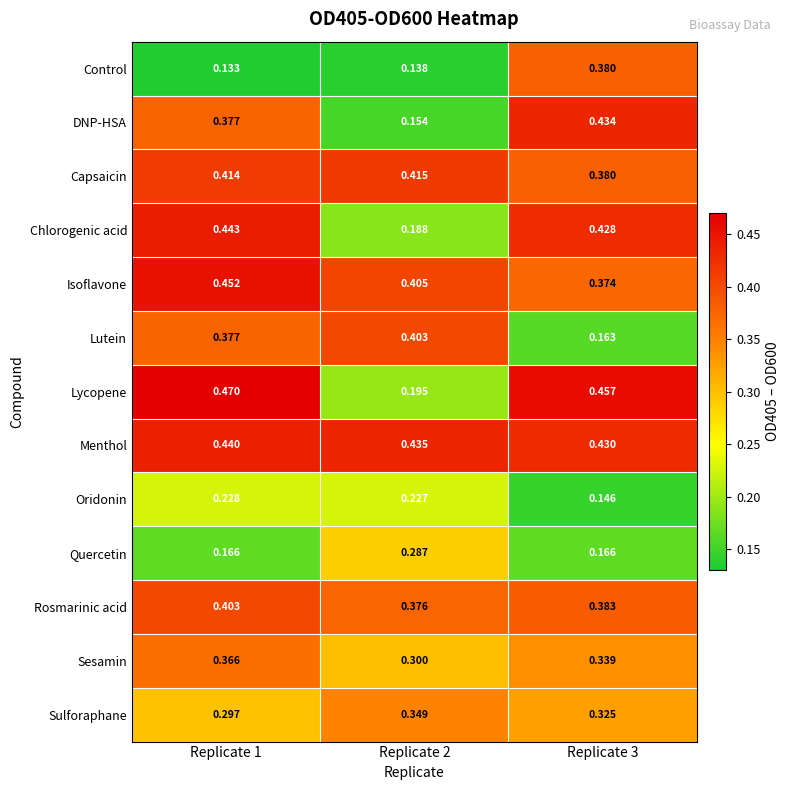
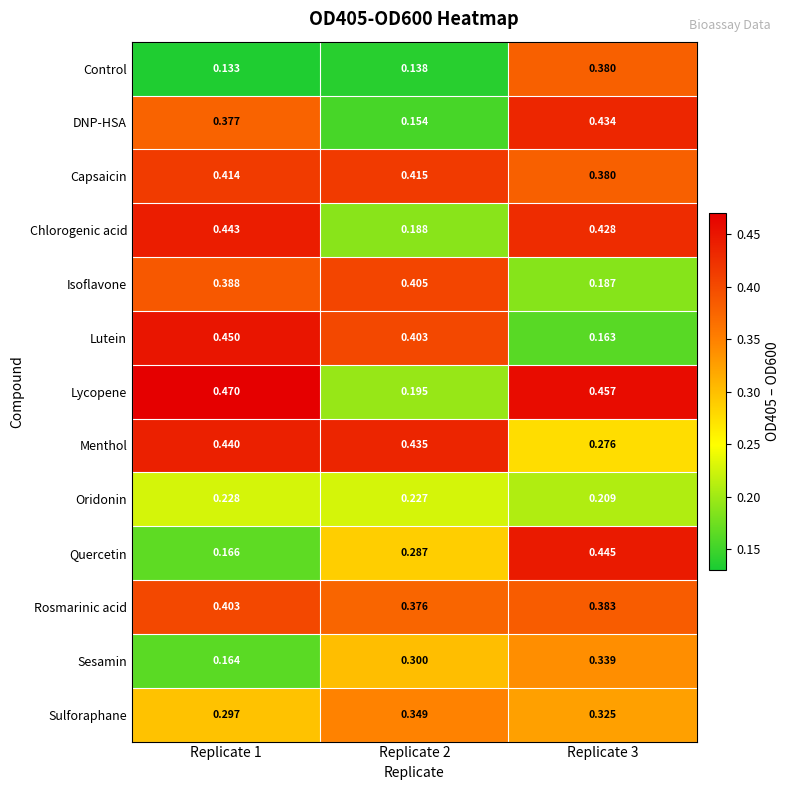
Isoflavone, Replicate 1: 0.452 -> 0.388
Isoflavone, Replicate 3: 0.374 -> 0.187
Lutein, Replicate 1: 0.377 -> 0.450
Menthol, Replicate 3: 0.430 -> 0.276
Oridonin, Replicate 3: 0.146 -> 0.209
Quercetin, Replicate 3: 0.166 -> 0.445
Sesamin, Replicate 1: 0.366 -> 0.164
